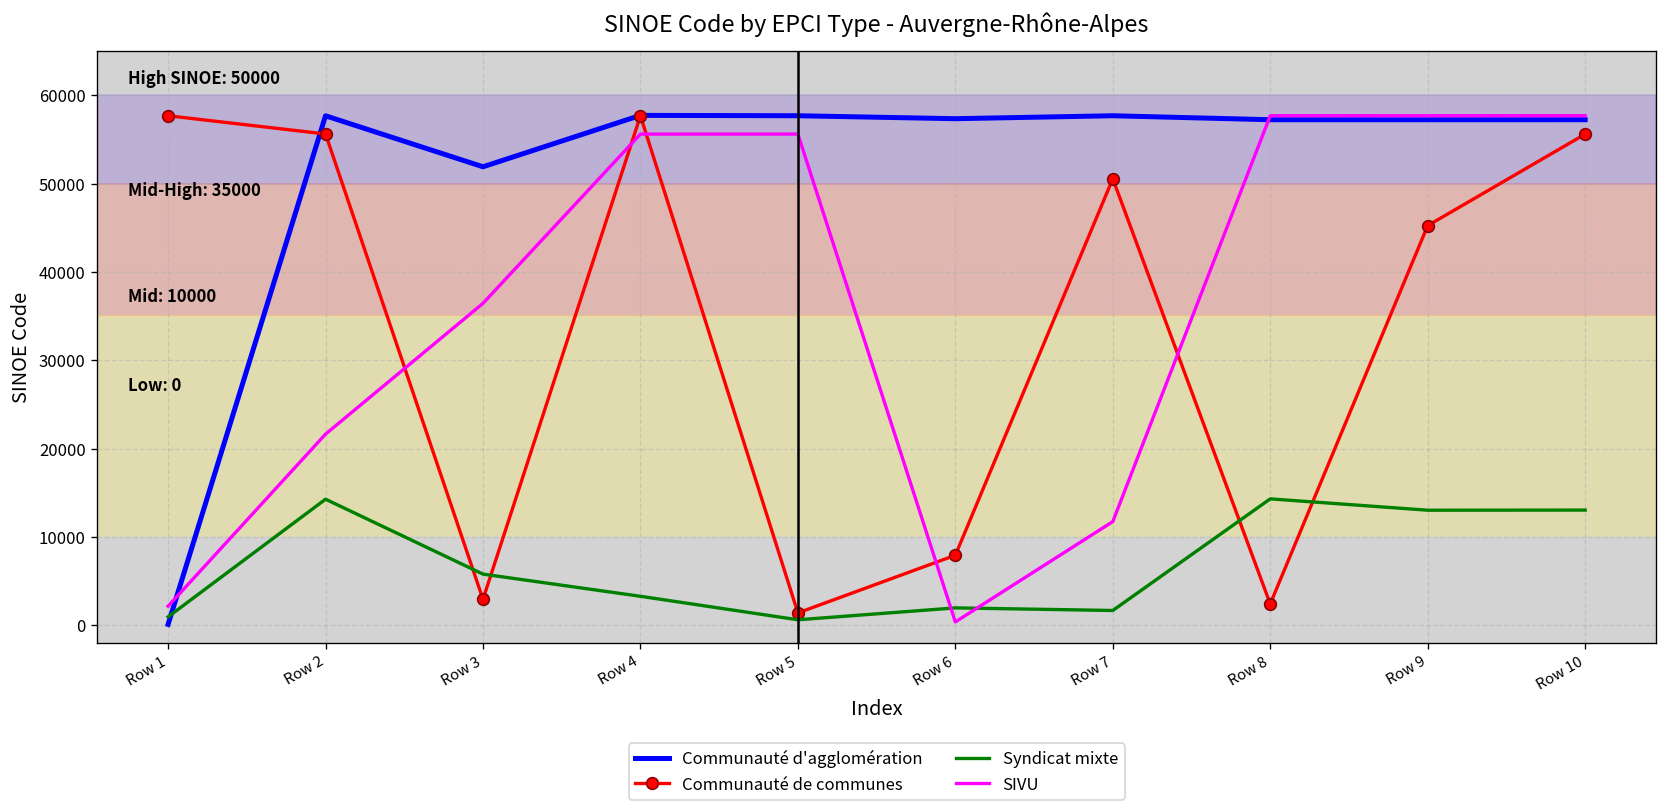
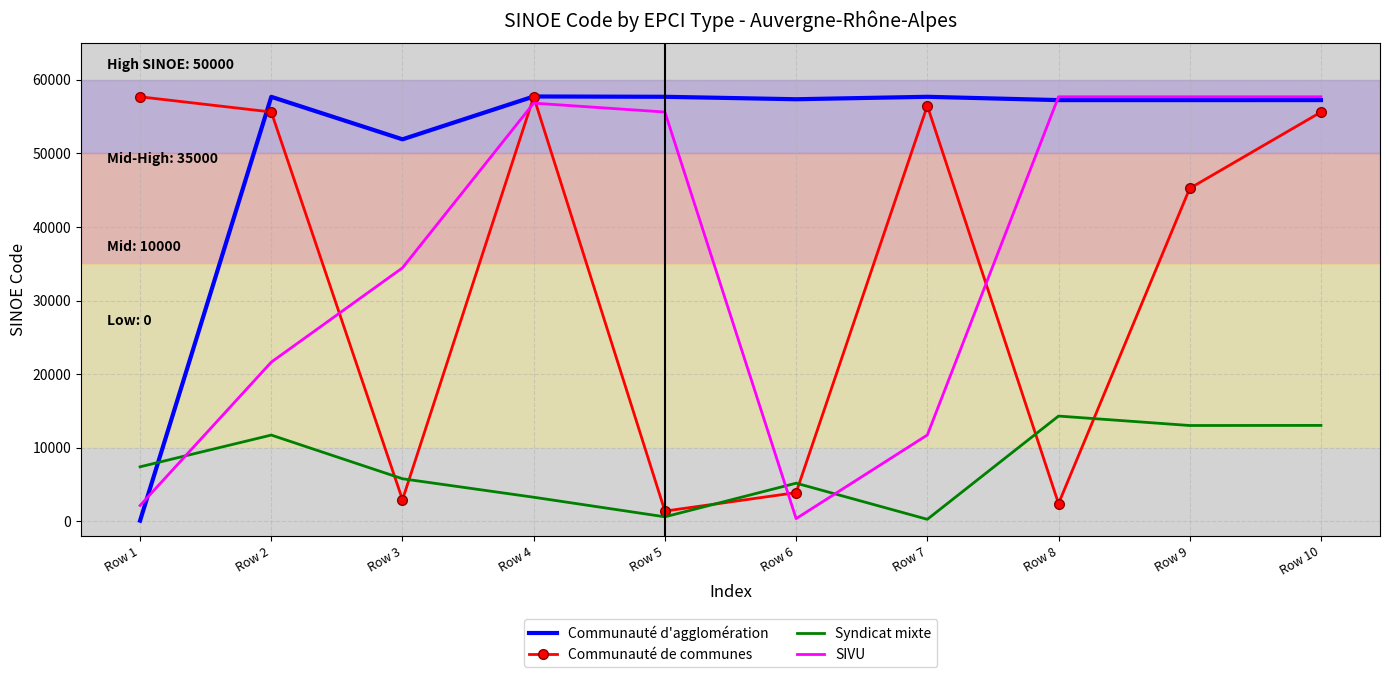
Syndicat mixte, Row 1: 1000 -> 7000
Syndicat mixte, Row 2: 14000 -> 12000
SIVU, Row 3: 36000 -> 34000
SIVU, Row 4: 56000 -> 57000
Communauté de communes, Row 6: 8000 -> 4000
Syndicat mixte, Row 6: 2000 -> 5000
Communauté de communes, Row 7: 51000 -> 56000
Syndicat mixte, Row 7: 2000 -> 0
